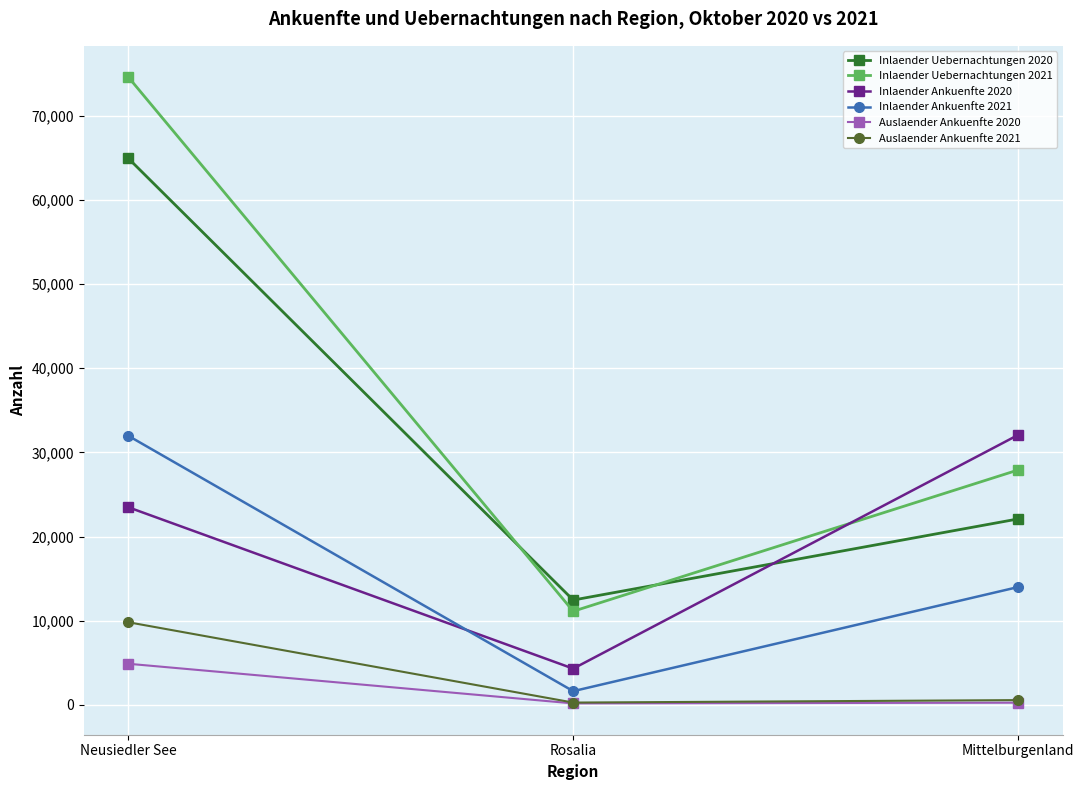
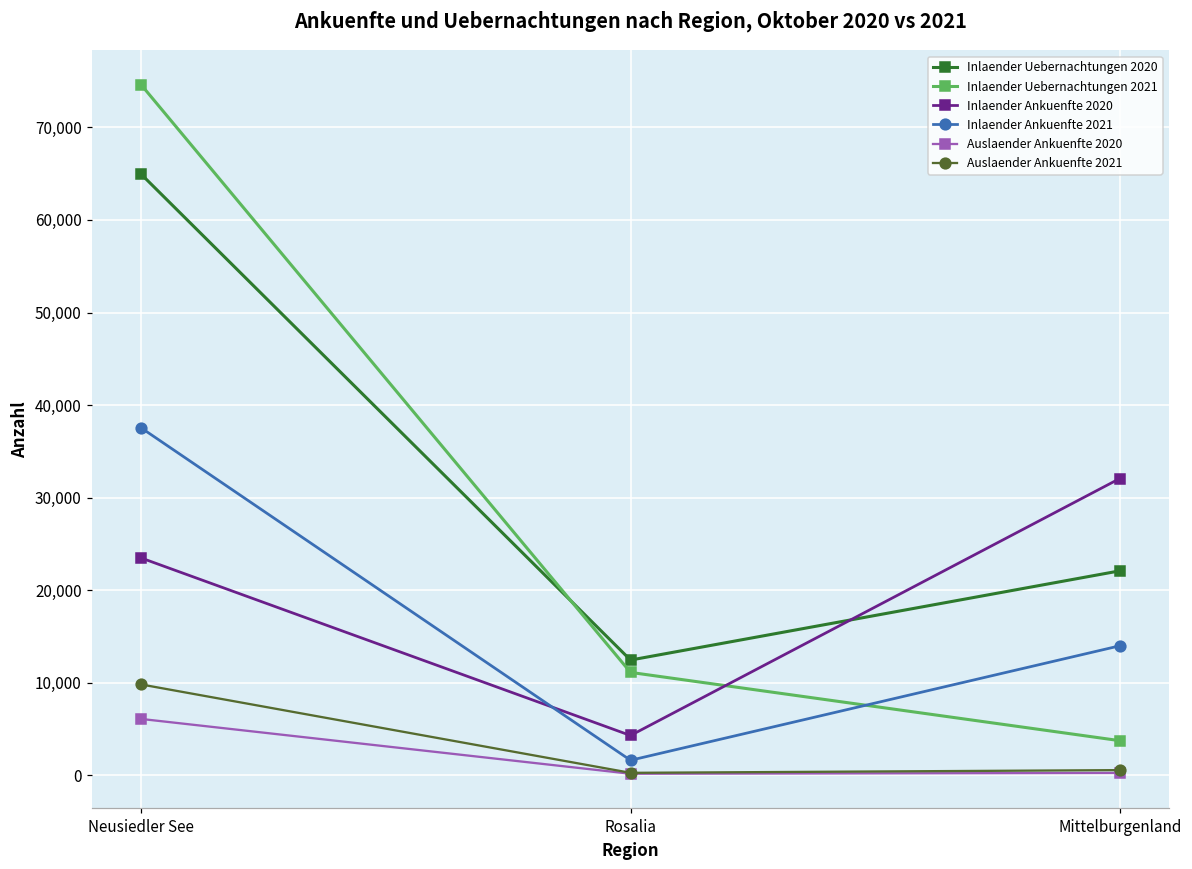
Inlaender Ankuenfte 2021, Neusiedler See: 32,000 -> 38,000
Auslaender Ankuenfte 2020, Neusiedler See: 5,000 -> 6,000
Inlaender Uebernachtungen 2021, Mittelburgenland: 28,000 -> 4,000
